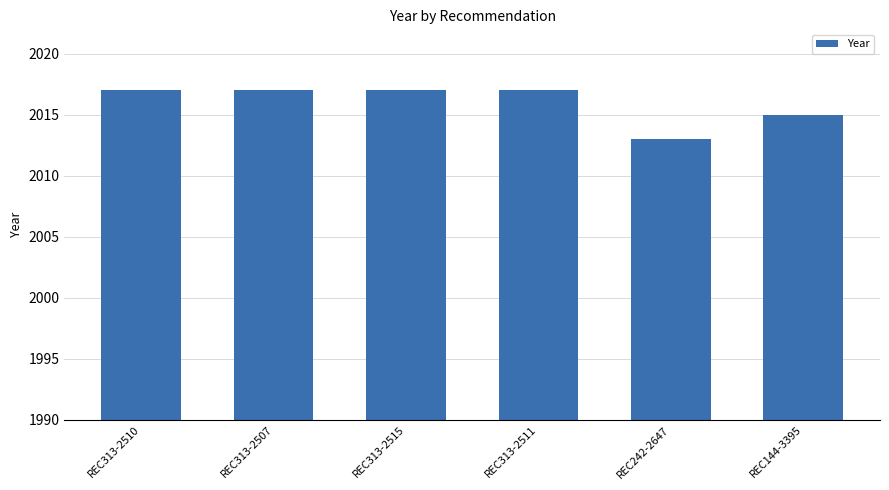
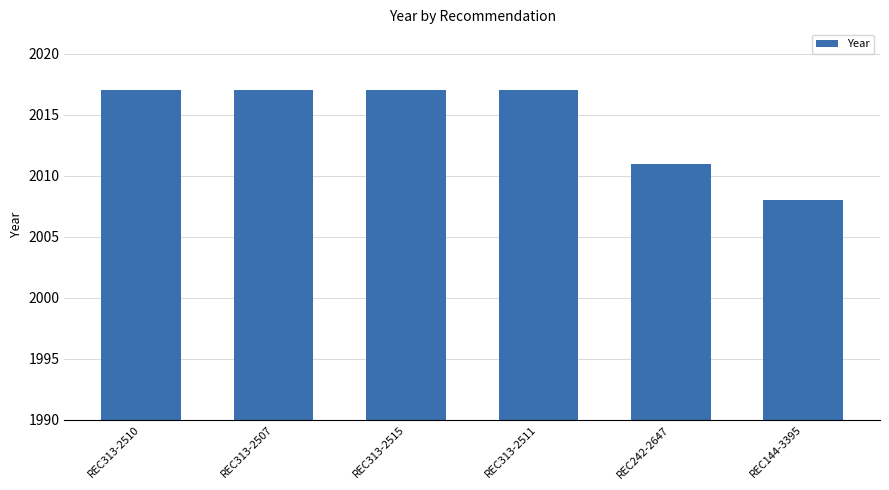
REC242-2647: 2013 -> 2011
REC144-3395: 2015 -> 2008
